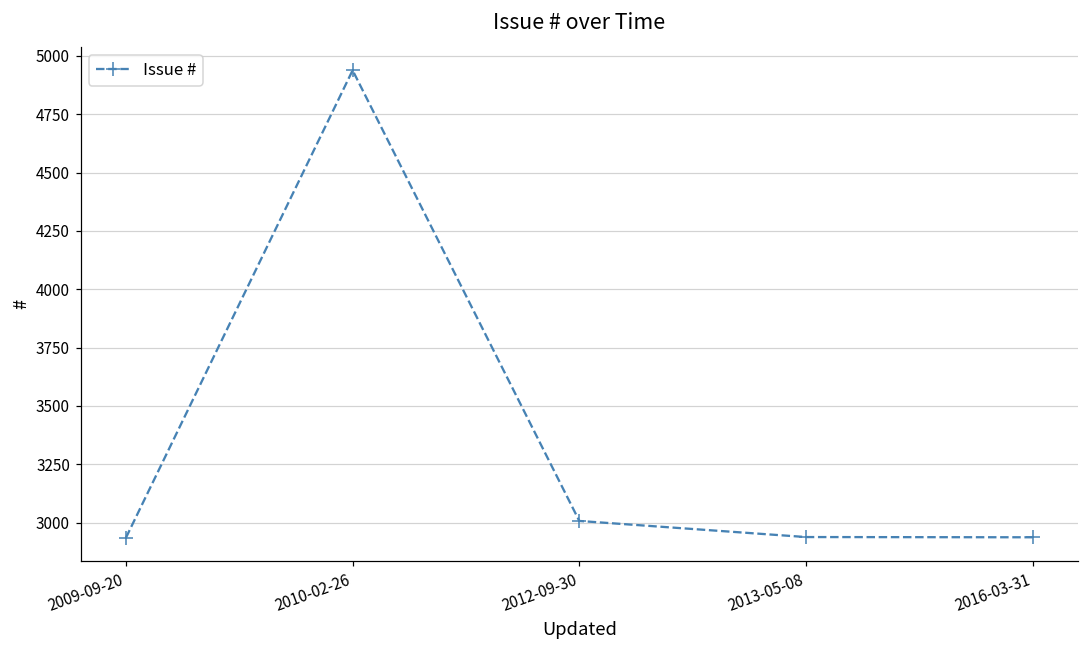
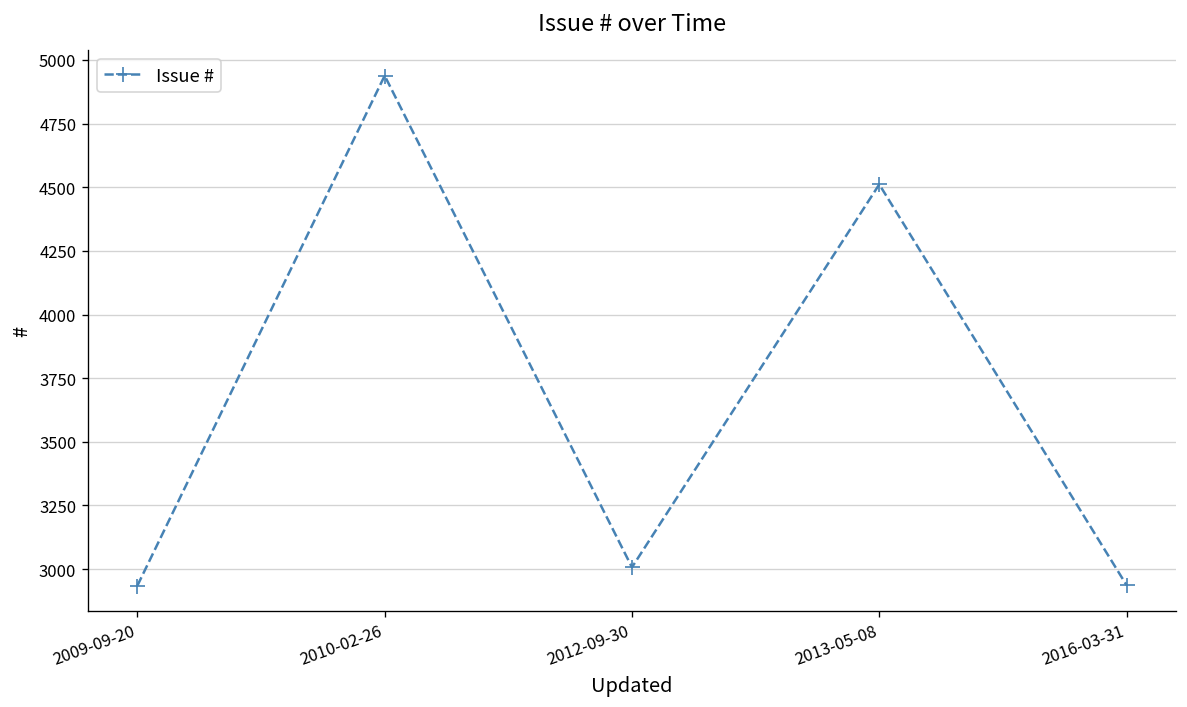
2013-05-08: 2940 -> 4510
